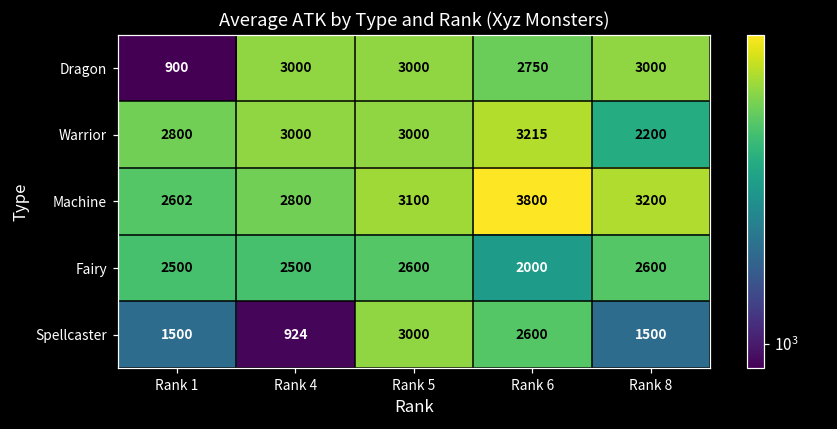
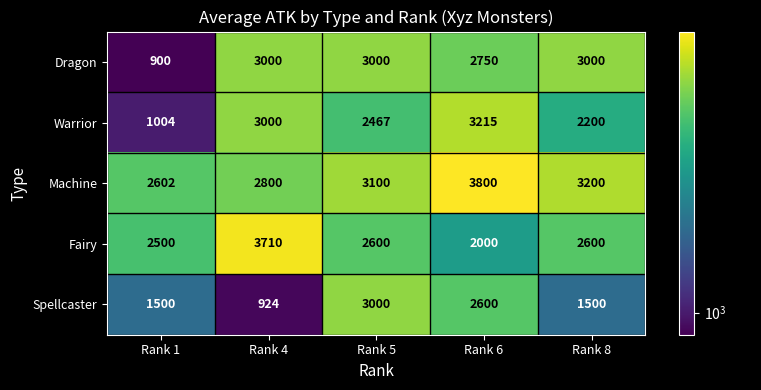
Warrior, Rank 1: 2800 -> 1004
Warrior, Rank 5: 3000 -> 2467
Fairy, Rank 4: 2500 -> 3710
